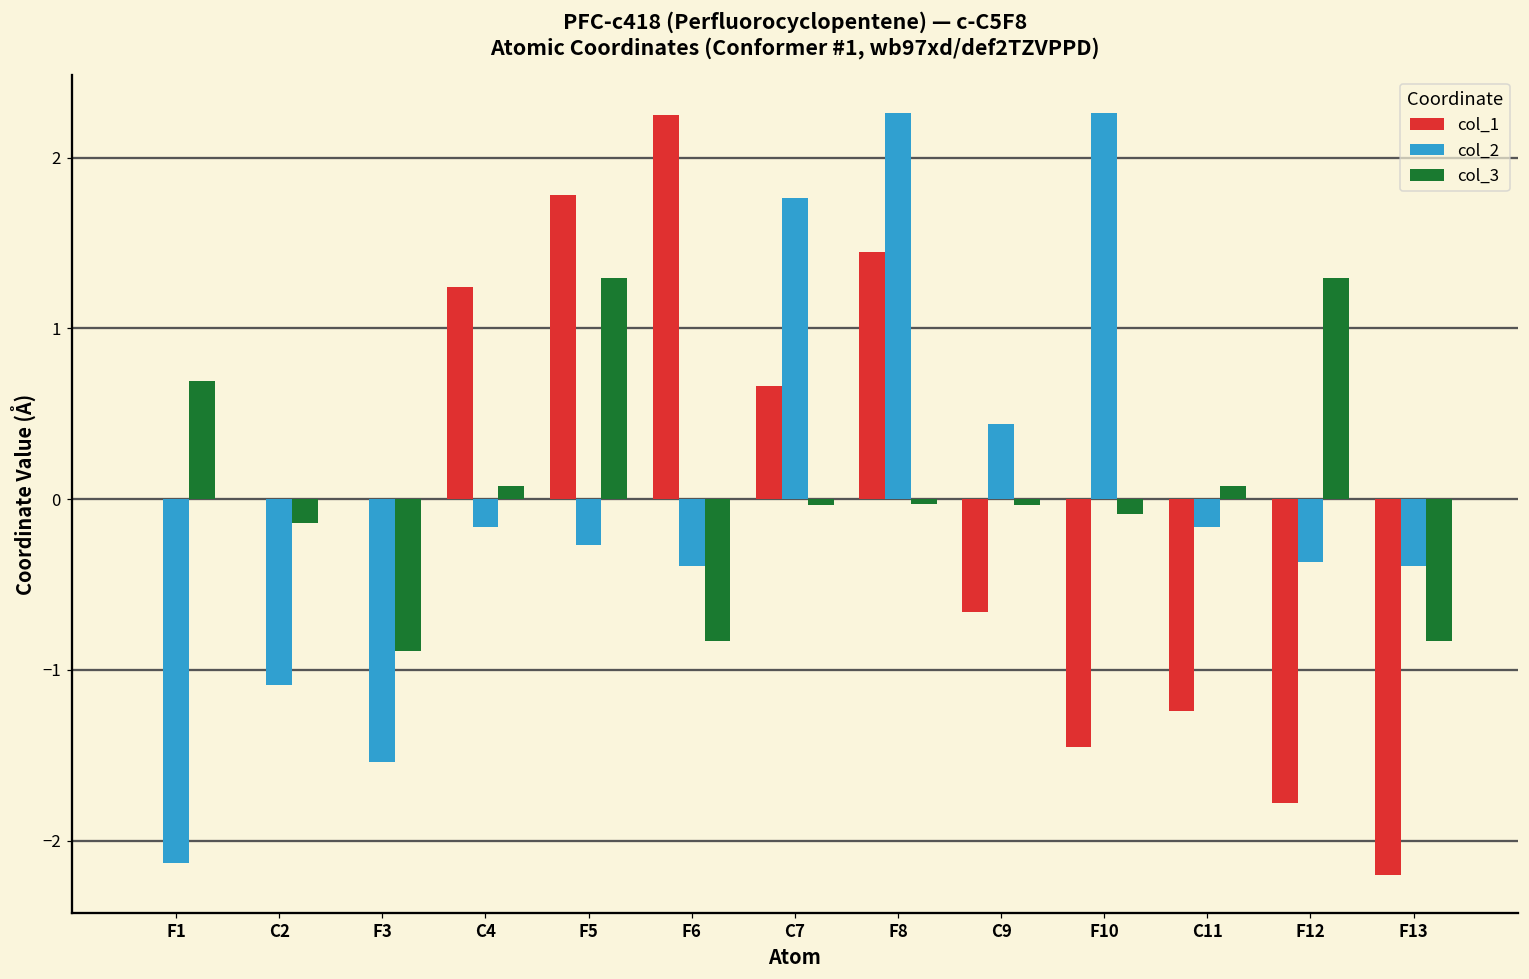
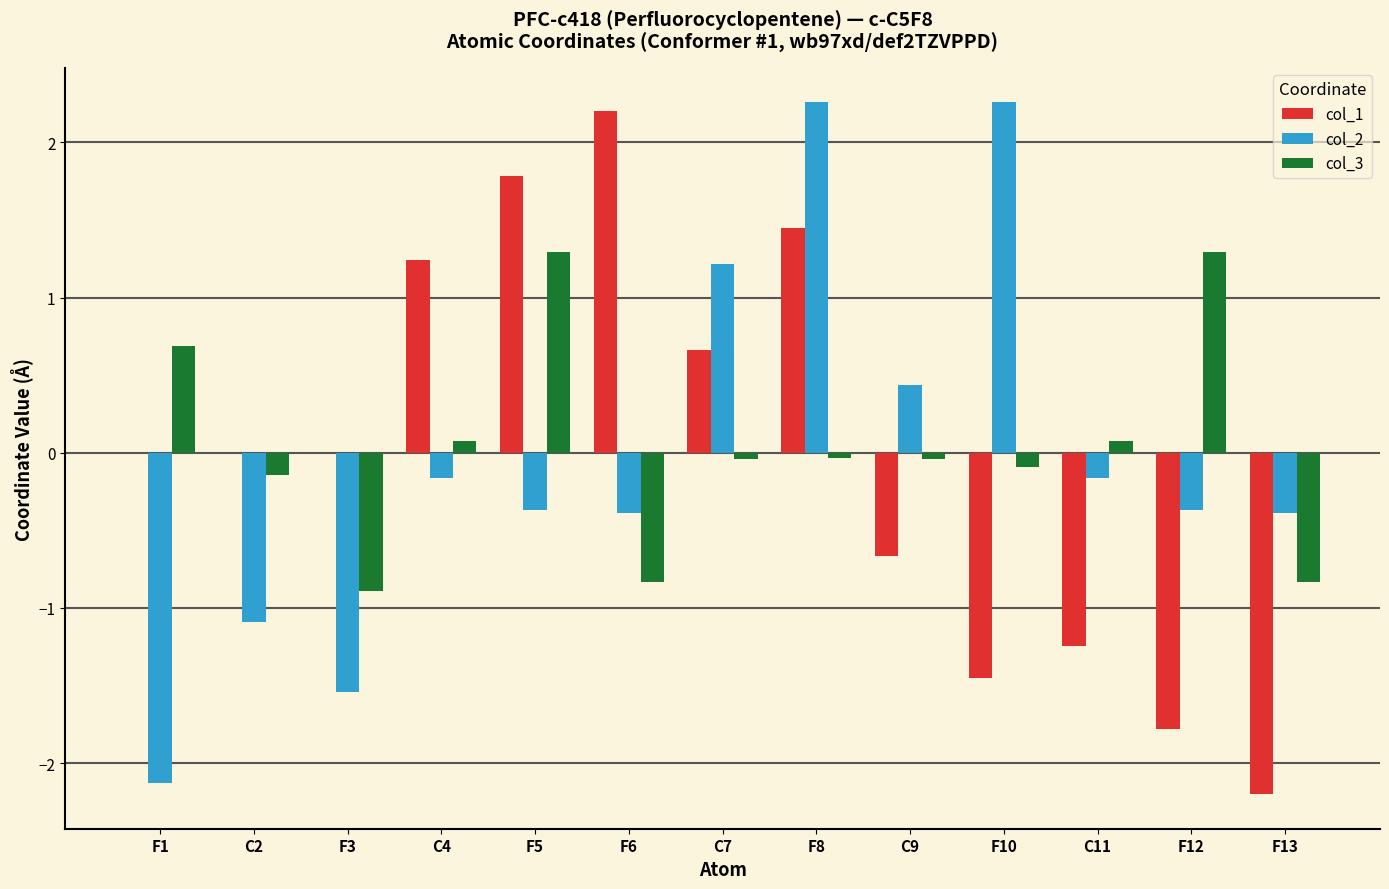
col_2, F5: -0.27 -> -0.37
col_1, F6: 2.25 -> 2.20
col_2, C7: 1.76 -> 1.21
